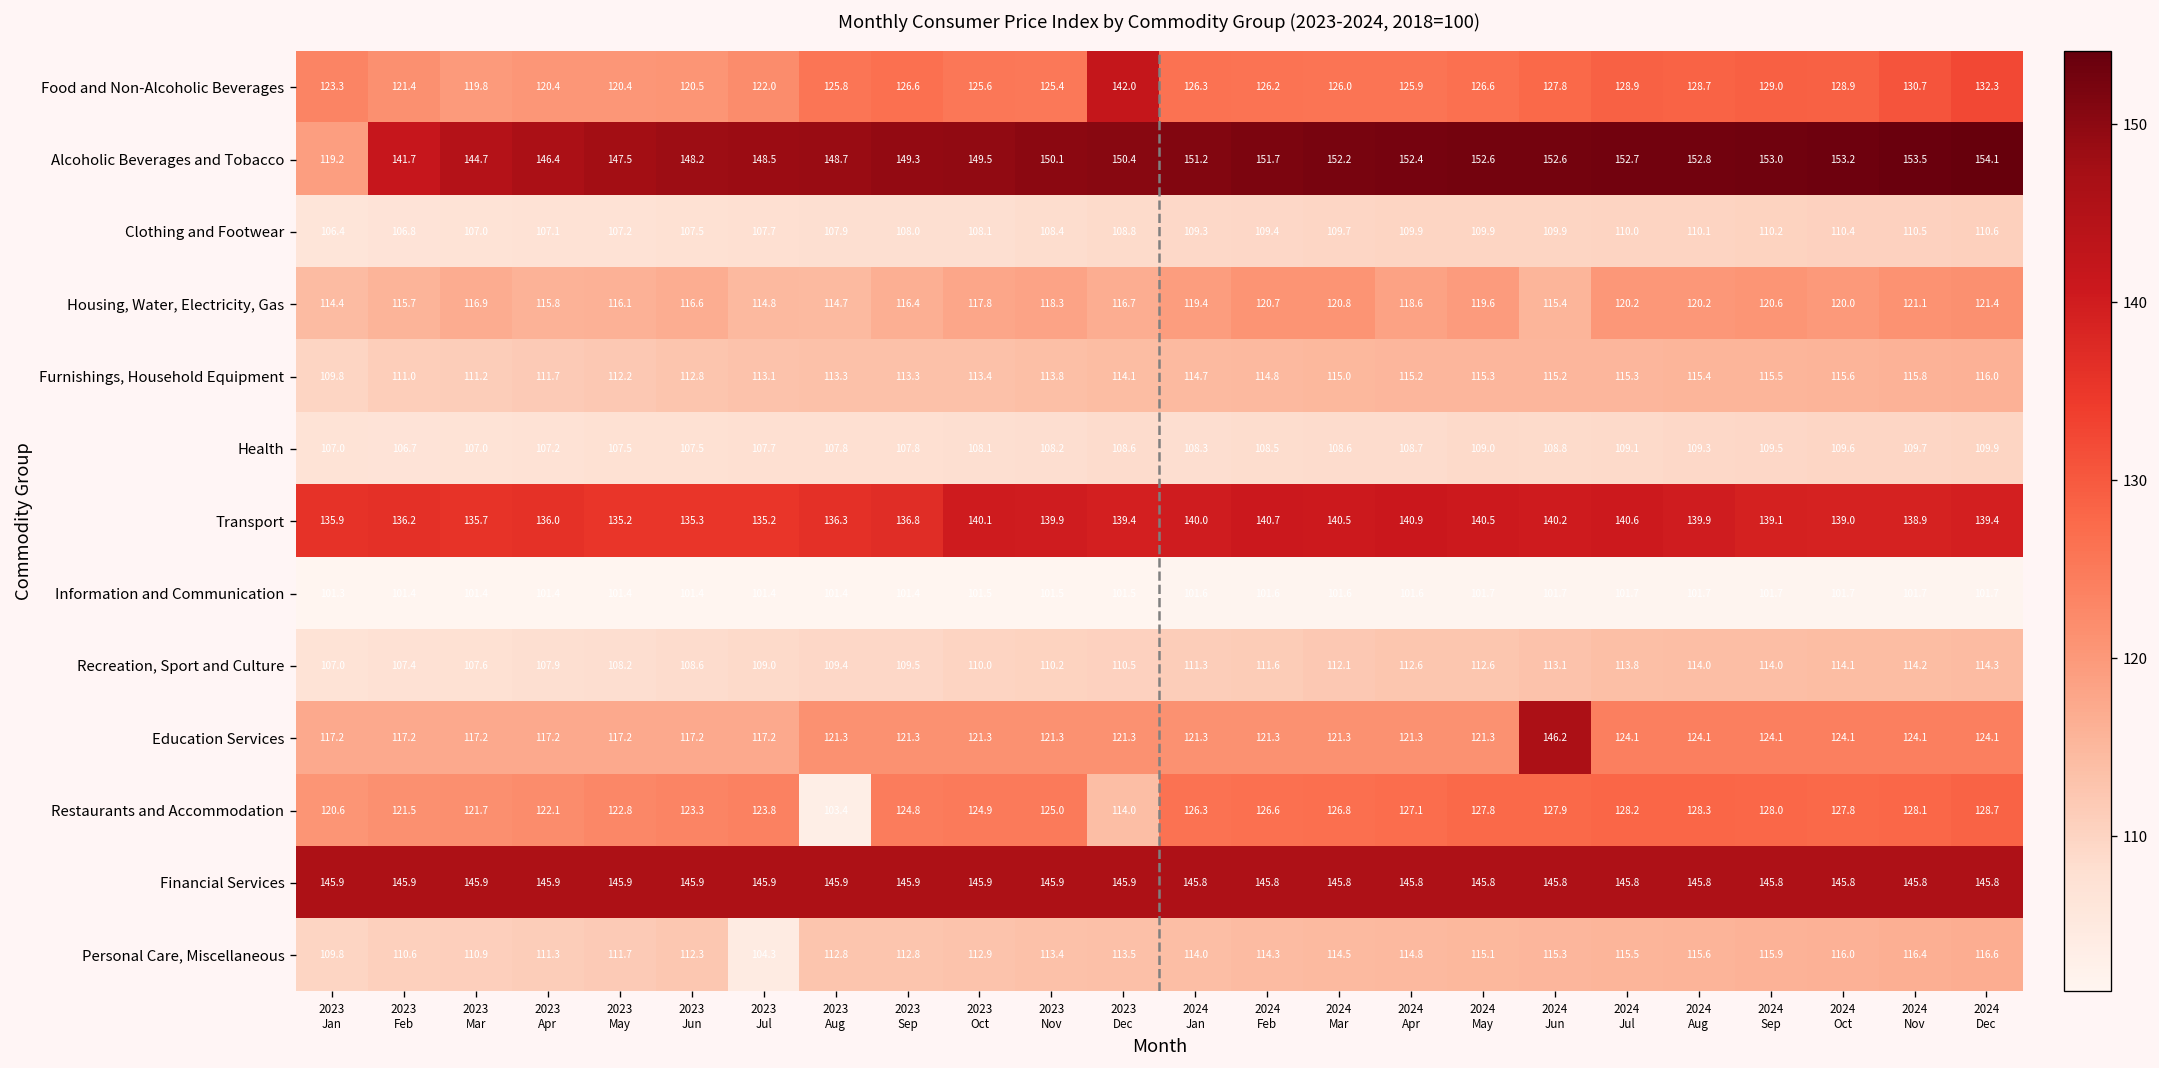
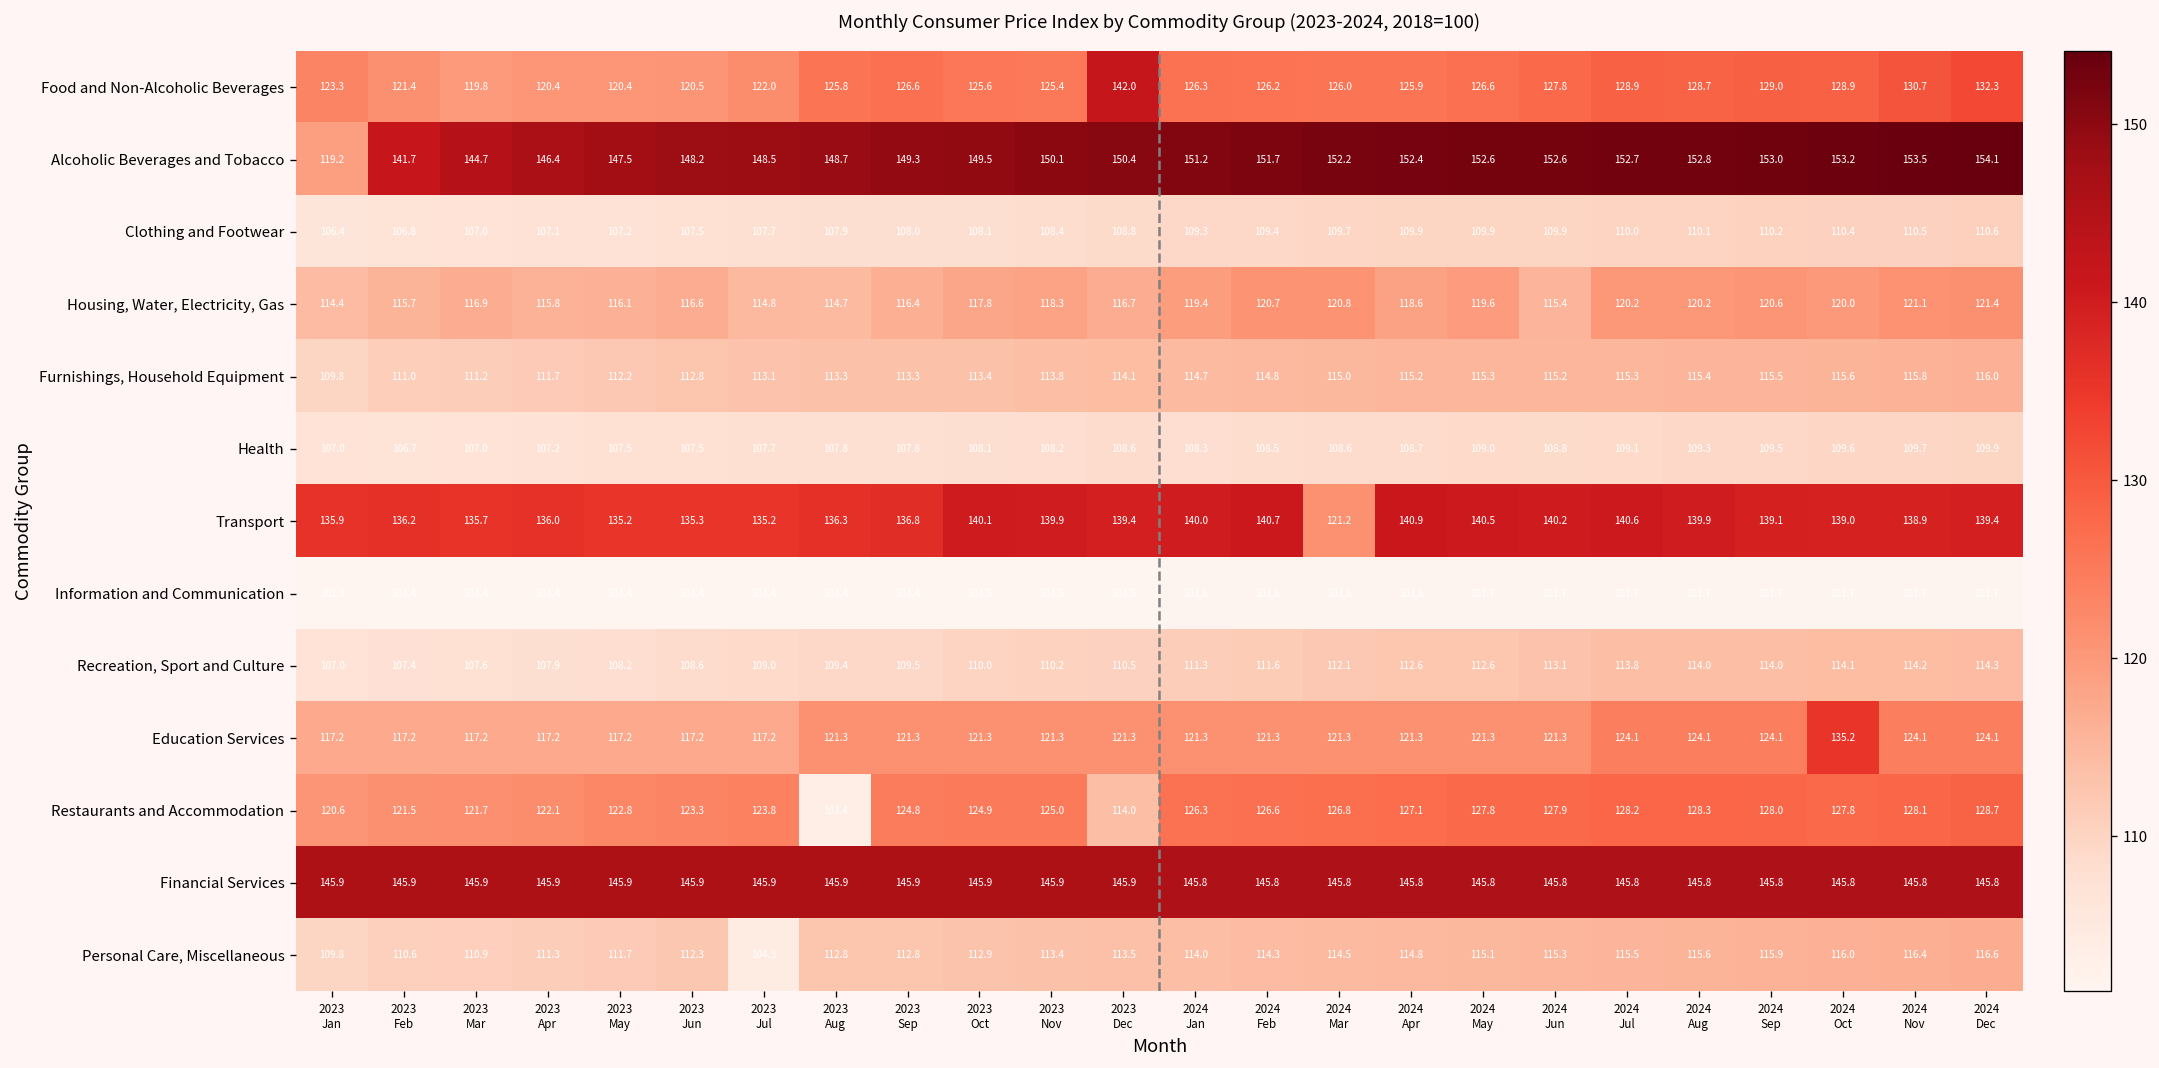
Transport, 2024 Mar: 140.5 -> 121.2
Education Services, 2024 Jun: 146.2 -> 121.3
Education Services, 2024 Oct: 124.1 -> 135.2
